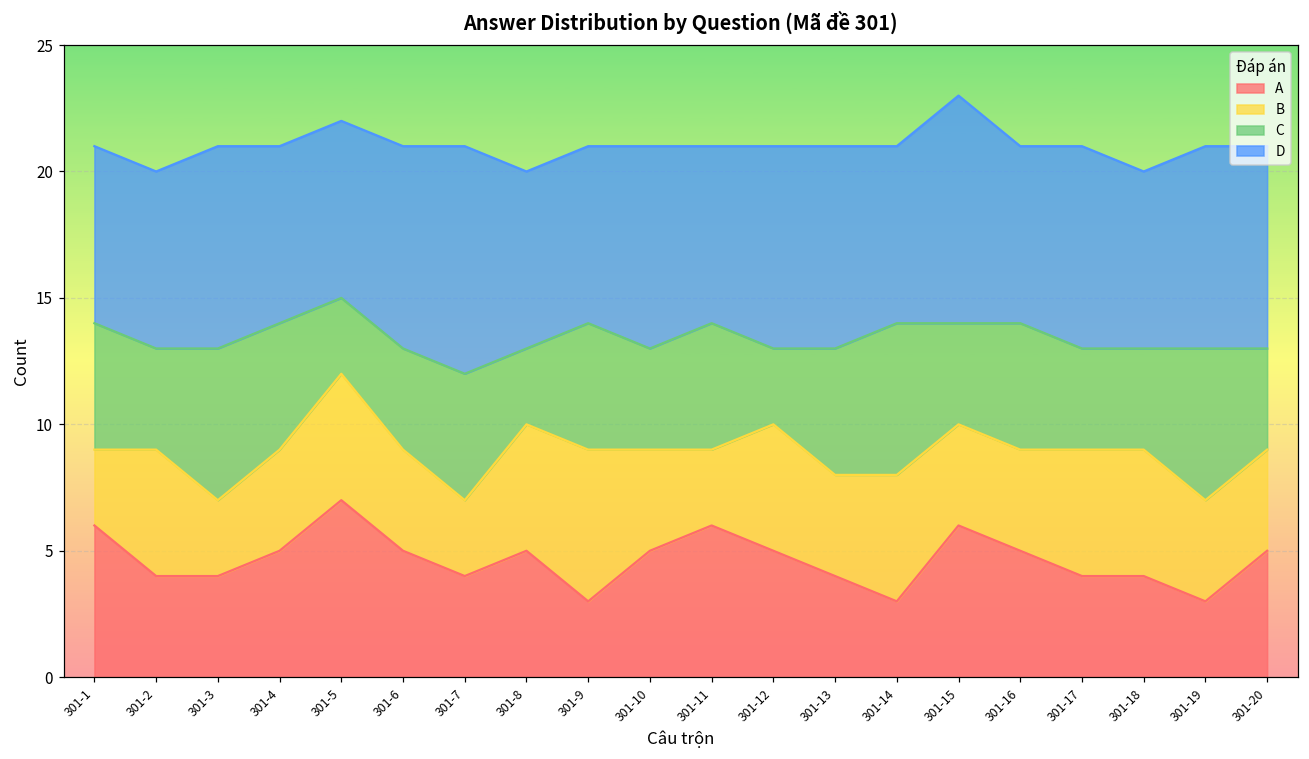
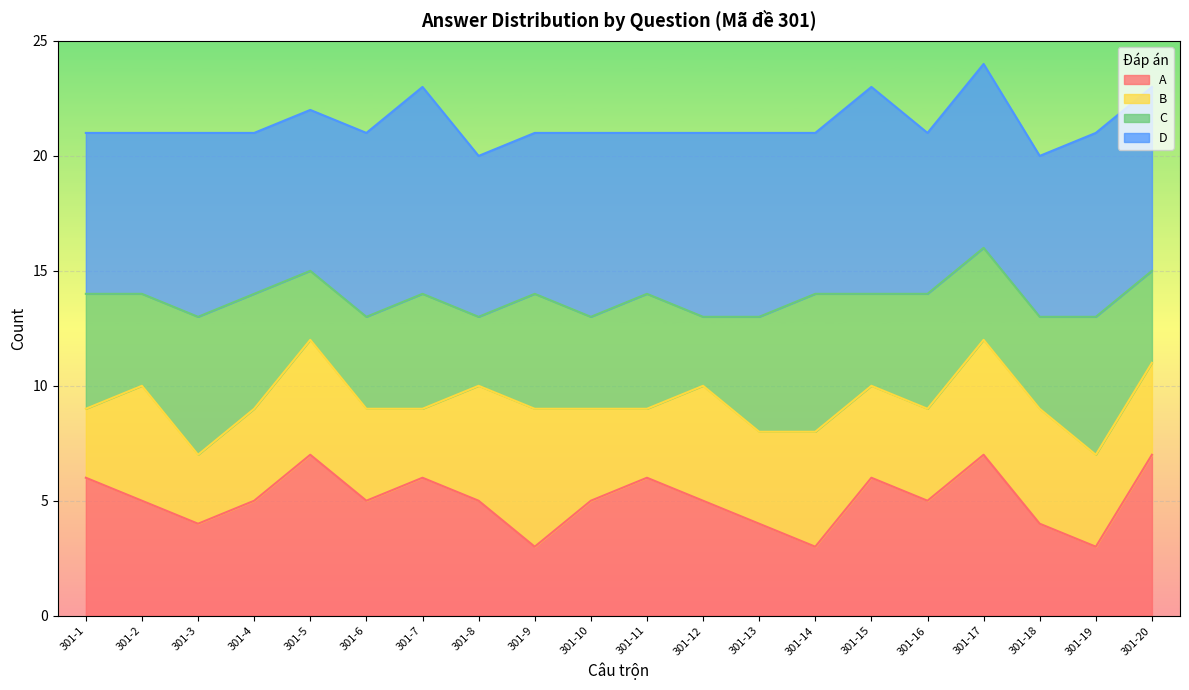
A, 301-2: 4 -> 5
A, 301-7: 4 -> 6
A, 301-17: 4 -> 7
A, 301-20: 5 -> 7
